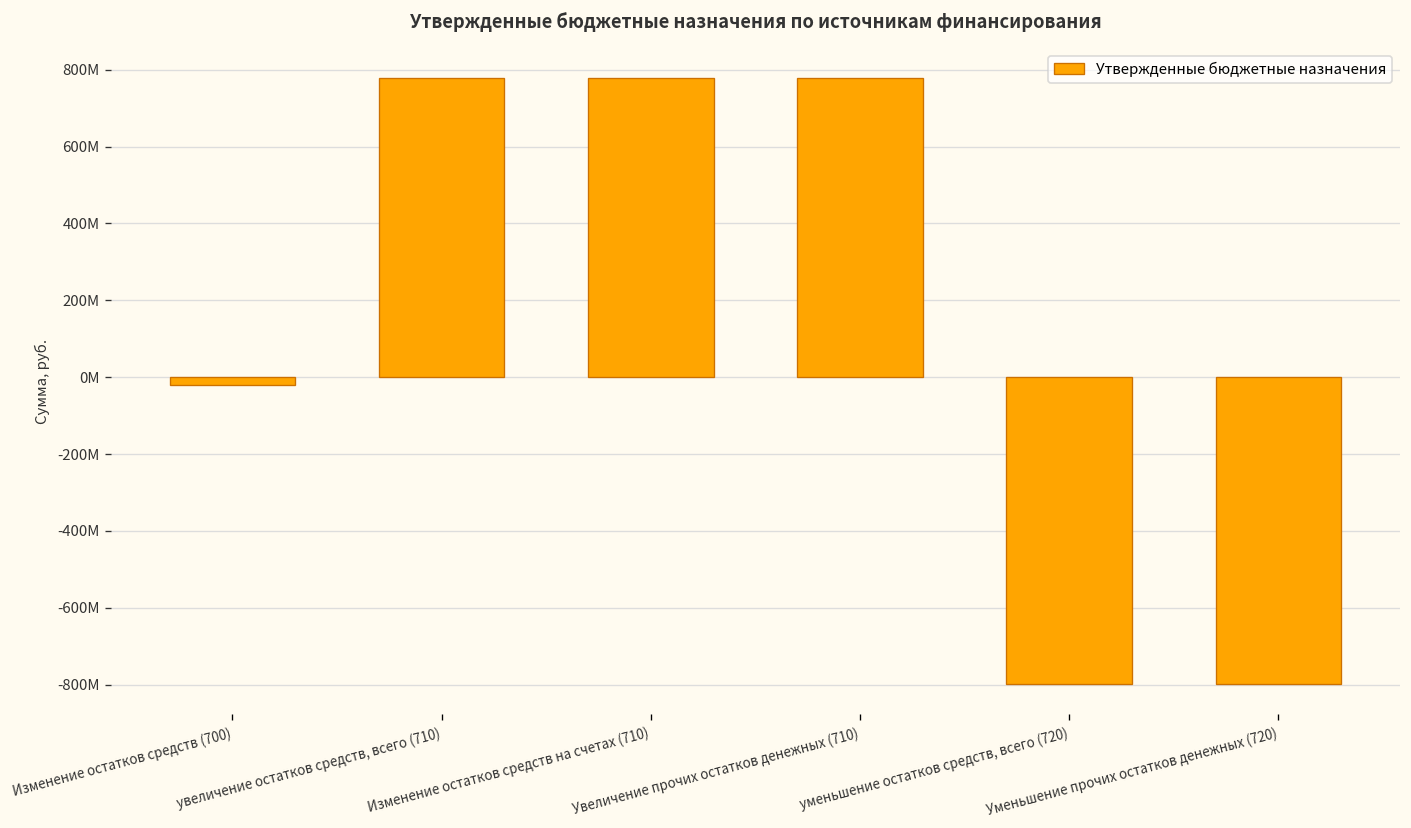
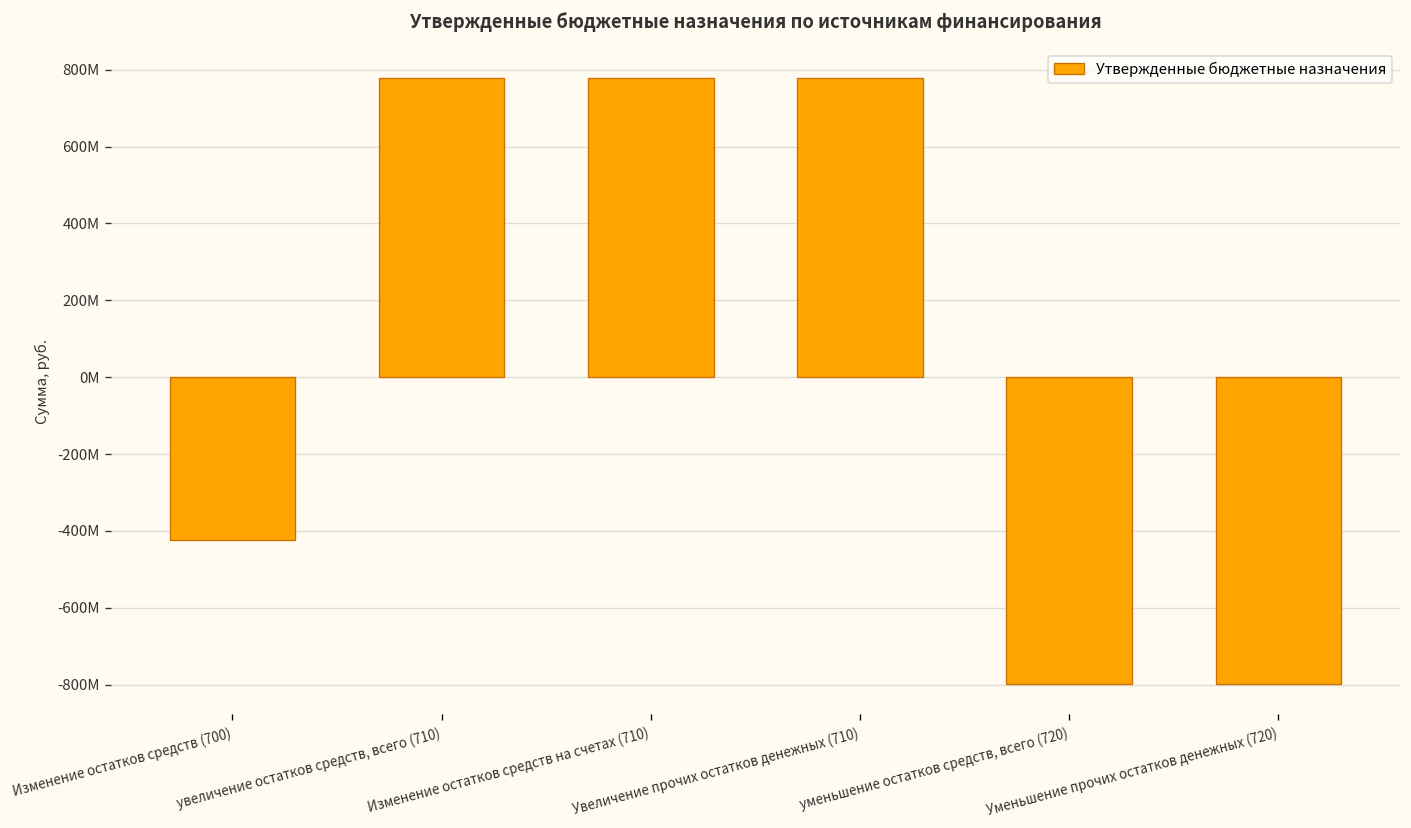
Изменение остатков средств (700): -20000000 -> -420000000
